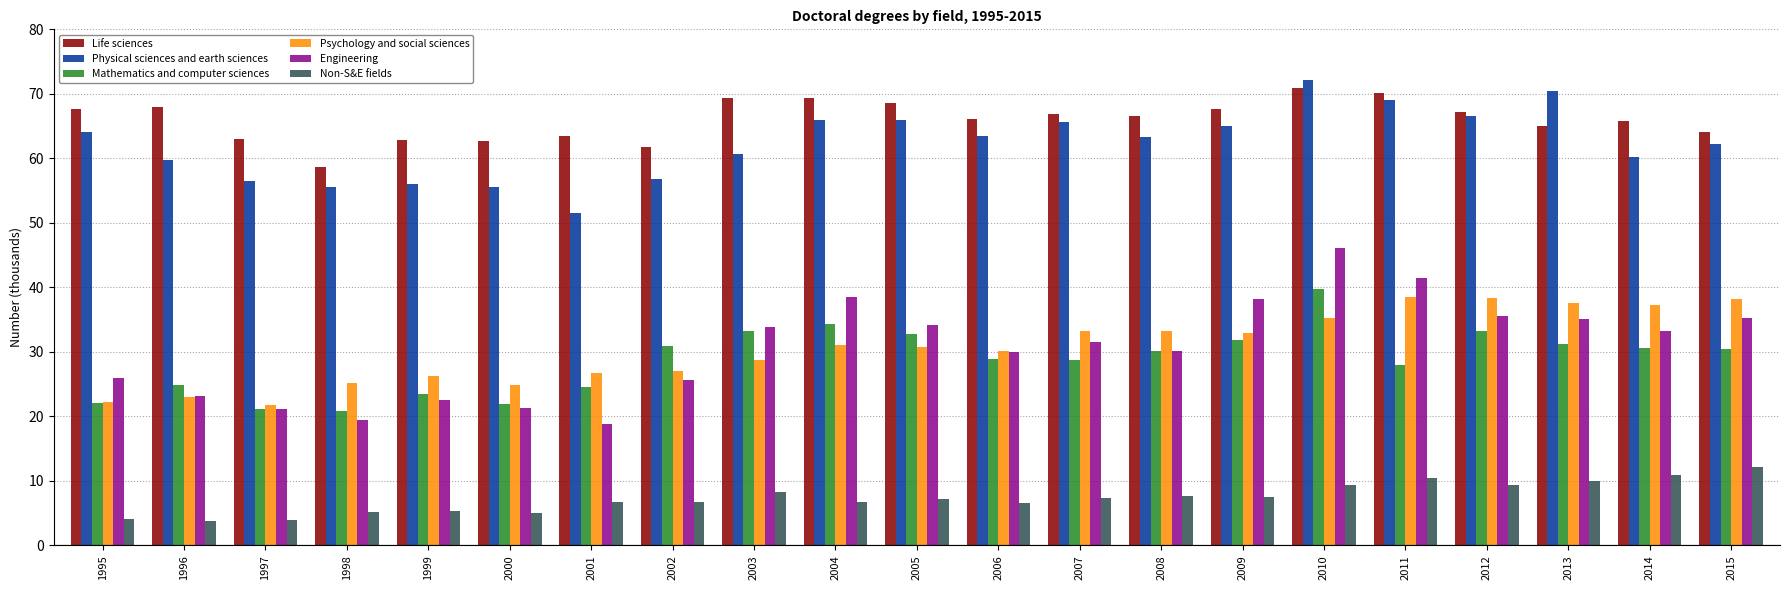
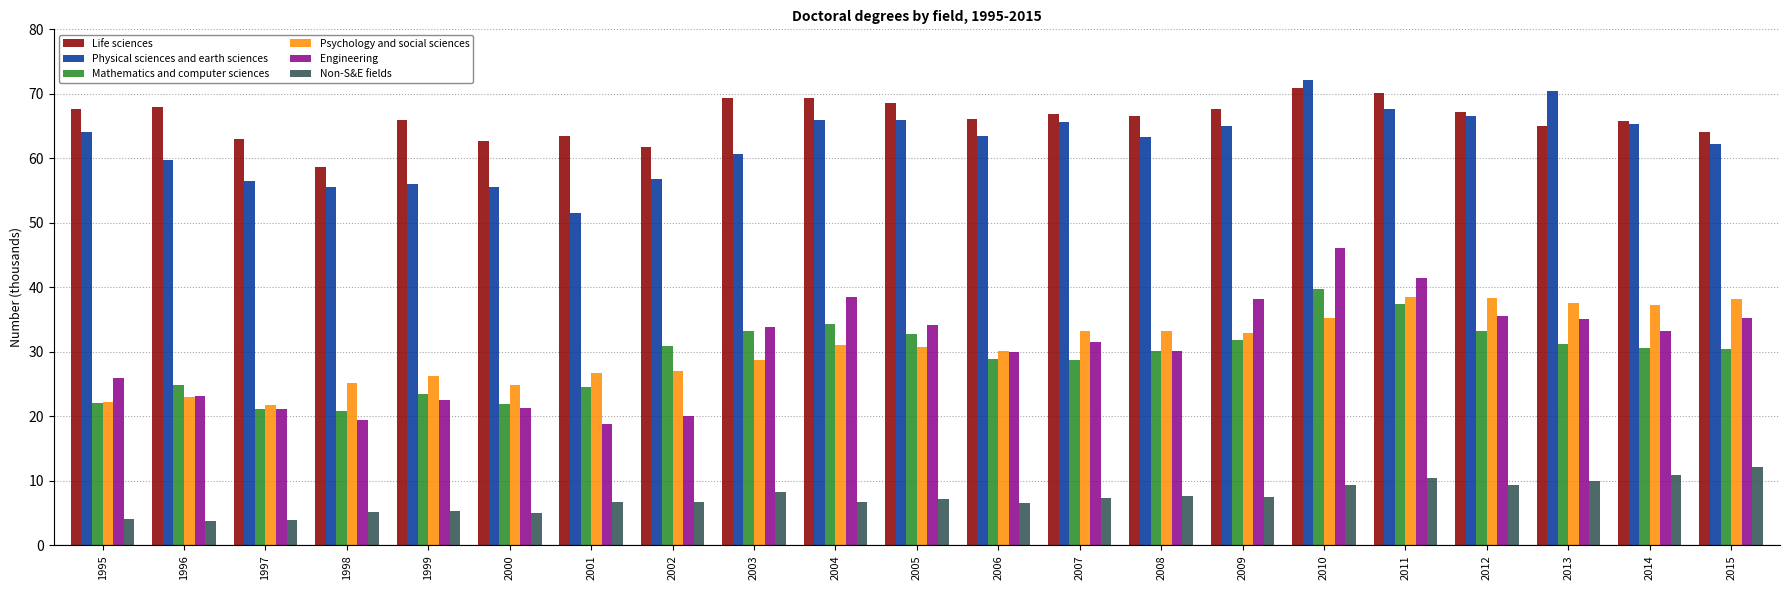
Life sciences, 1999: 63 -> 66
Engineering, 2002: 26 -> 20
Physical sciences and earth sciences, 2011: 69 -> 68
Mathematics and computer sciences, 2011: 28 -> 37
Physical sciences and earth sciences, 2014: 60 -> 65
